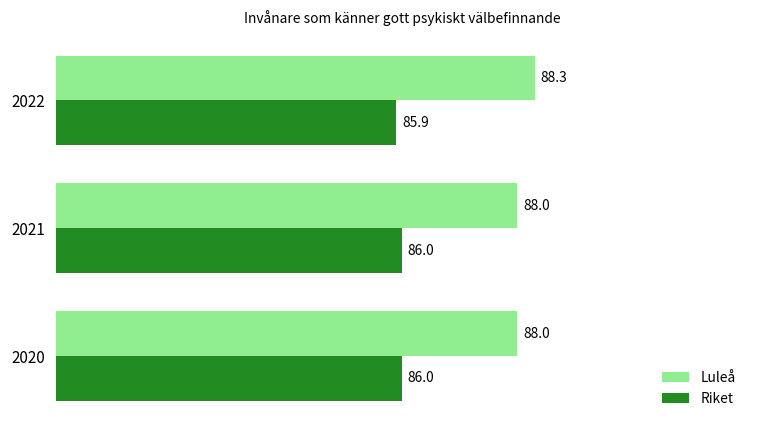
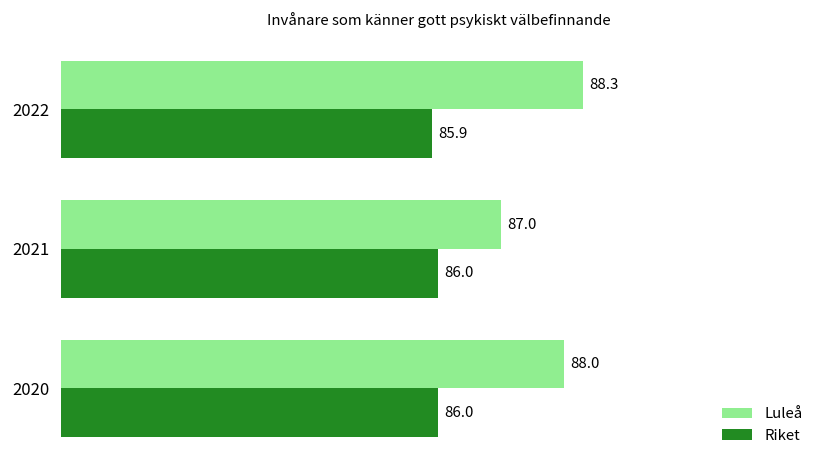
Luleå, 2021: 88.0 -> 87.0
